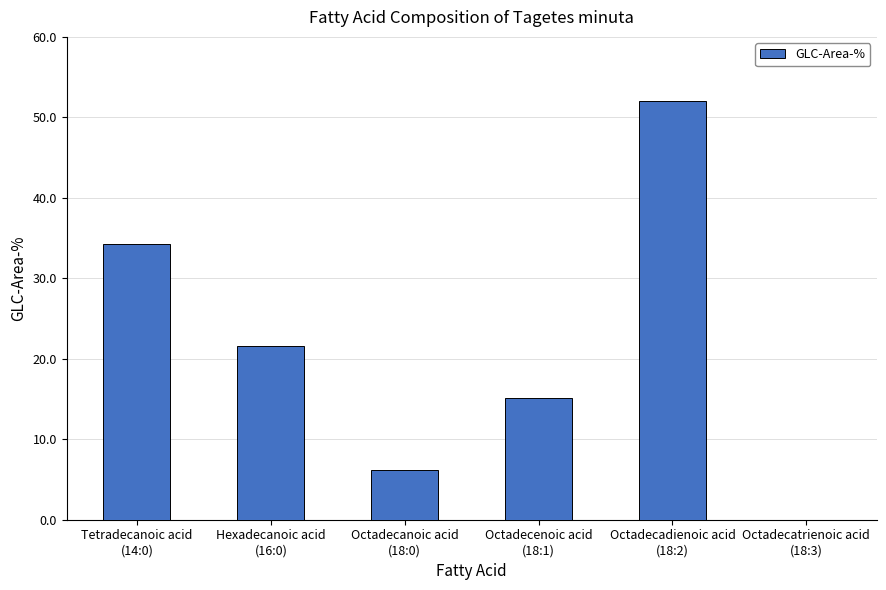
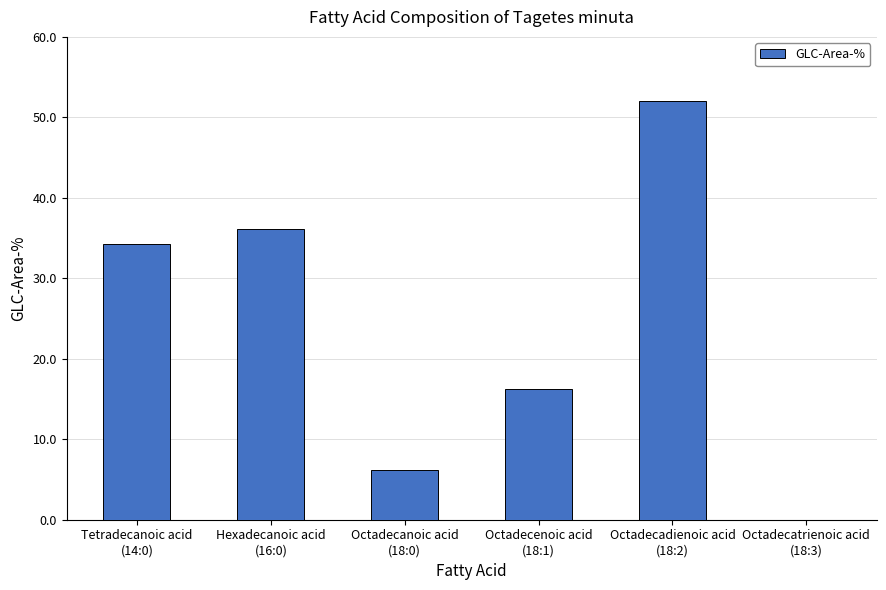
Hexadecanoic acid (16:0): 22 -> 36
Octadecenoic acid (18:1): 15 -> 16
